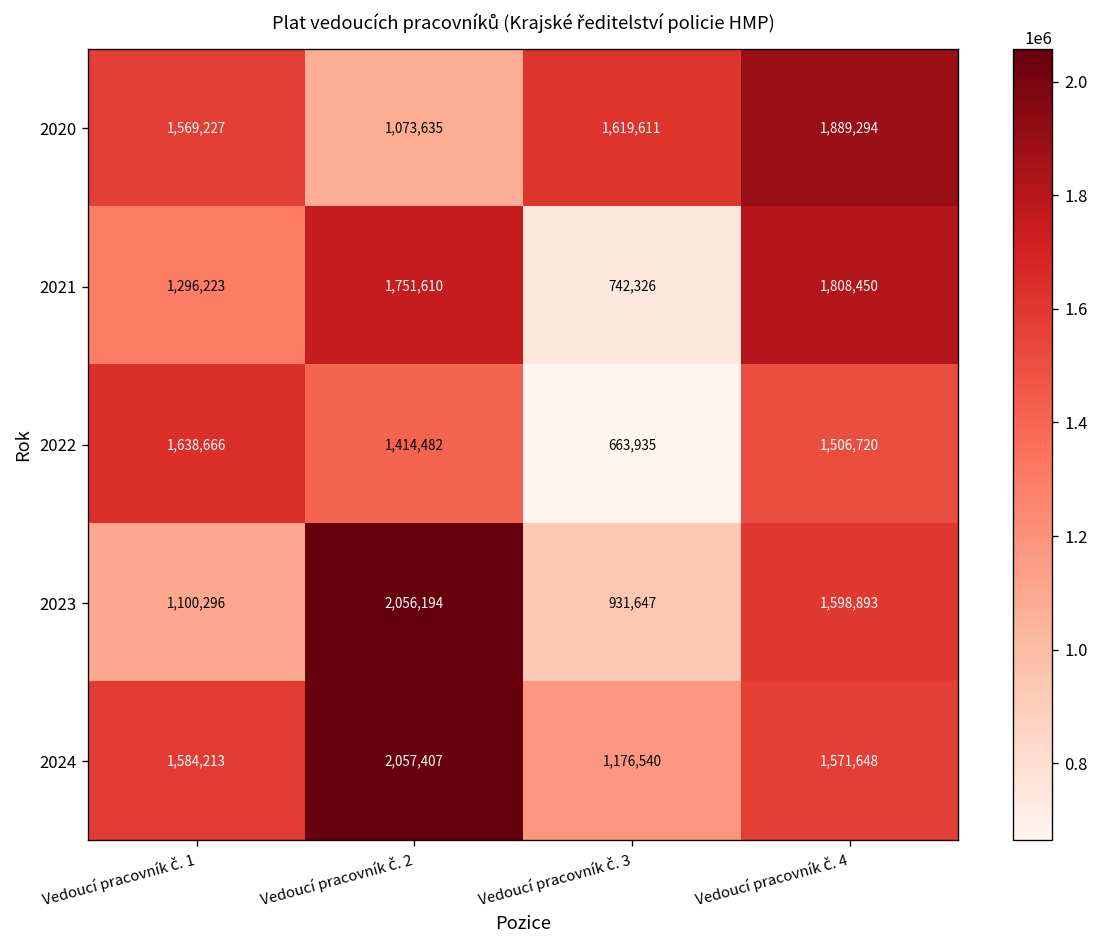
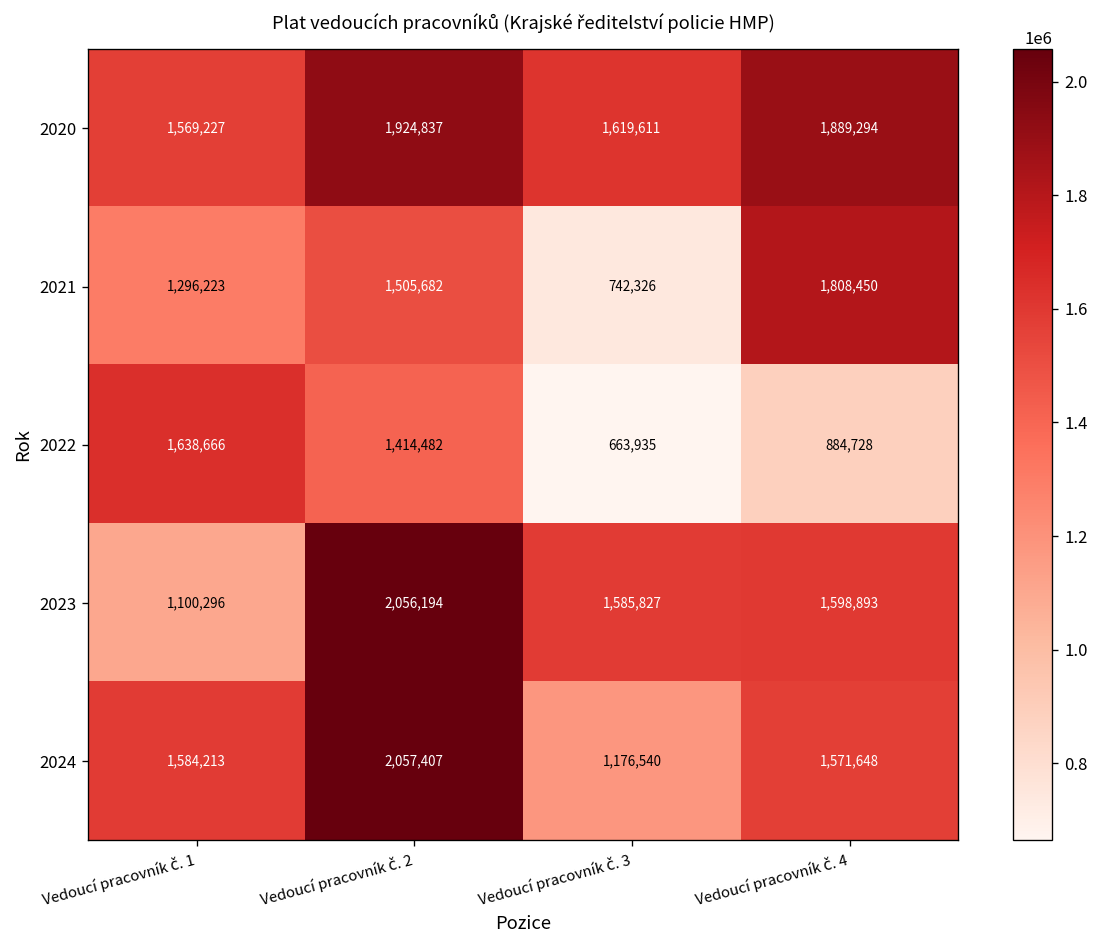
2020, Vedoucí pracovník č. 2: 1,073,635 -> 1,924,837
2021, Vedoucí pracovník č. 2: 1,751,610 -> 1,505,682
2022, Vedoucí pracovník č. 4: 1,506,720 -> 884,728
2023, Vedoucí pracovník č. 3: 931,647 -> 1,585,827
